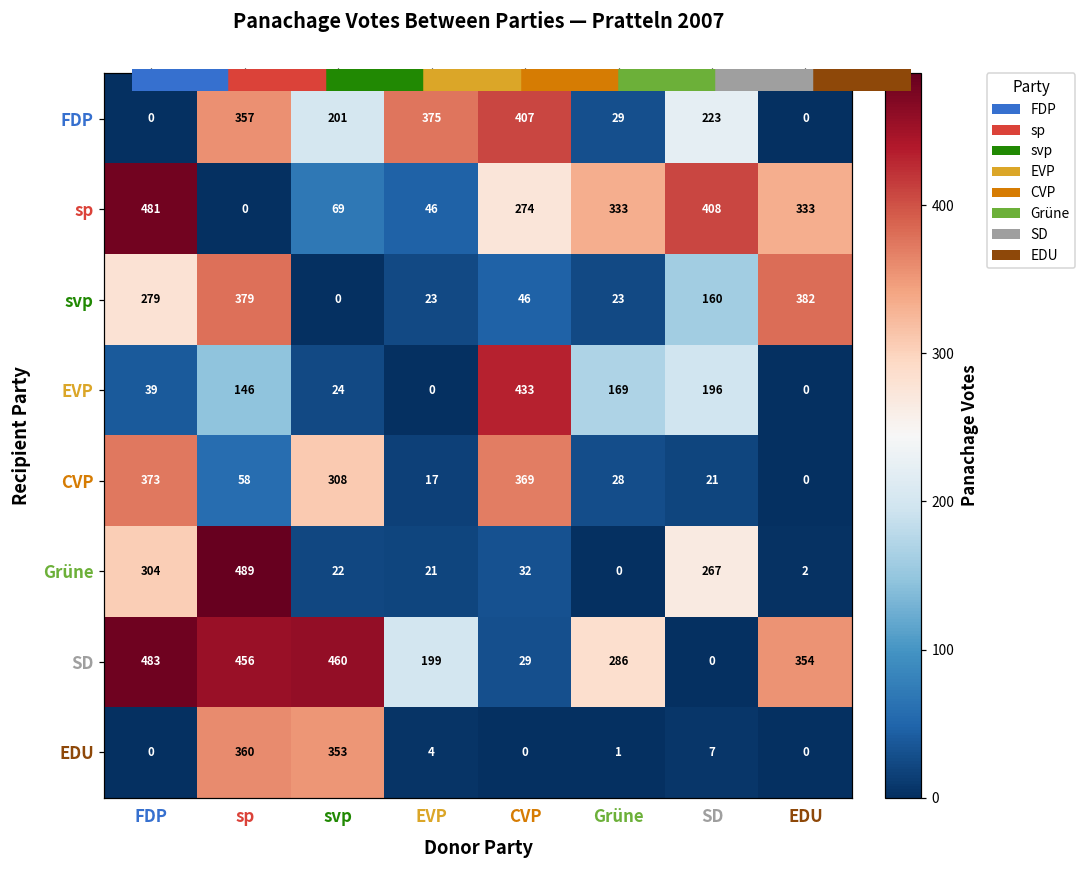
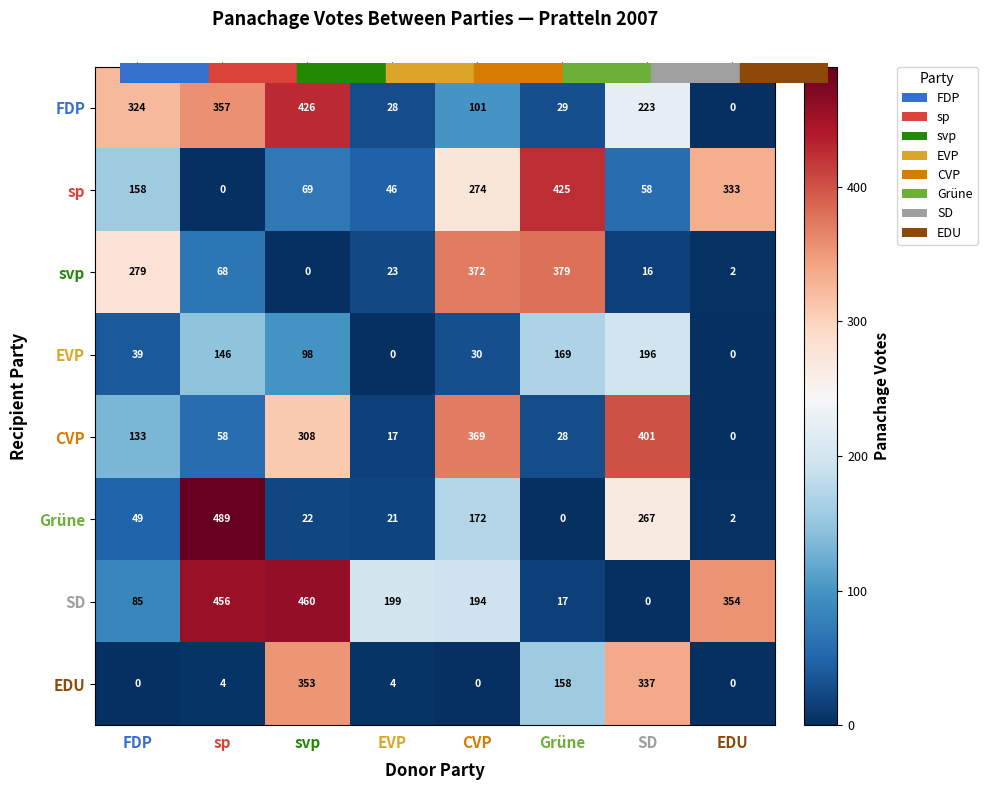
FDP, FDP: 0 -> 324
FDP, svp: 201 -> 426
FDP, EVP: 375 -> 28
FDP, CVP: 407 -> 101
sp, FDP: 481 -> 158
sp, Grüne: 333 -> 425
sp, SD: 408 -> 58
svp, sp: 379 -> 68
svp, CVP: 46 -> 372
svp, Grüne: 23 -> 379
svp, SD: 160 -> 16
svp, EDU: 382 -> 2
EVP, svp: 24 -> 98
EVP, CVP: 433 -> 30
CVP, FDP: 373 -> 133
CVP, SD: 21 -> 401
Grüne, FDP: 304 -> 49
Grüne, CVP: 32 -> 172
SD, FDP: 483 -> 85
SD, CVP: 29 -> 194
SD, Grüne: 286 -> 17
EDU, sp: 360 -> 4
EDU, Grüne: 1 -> 158
EDU, SD: 7 -> 337
